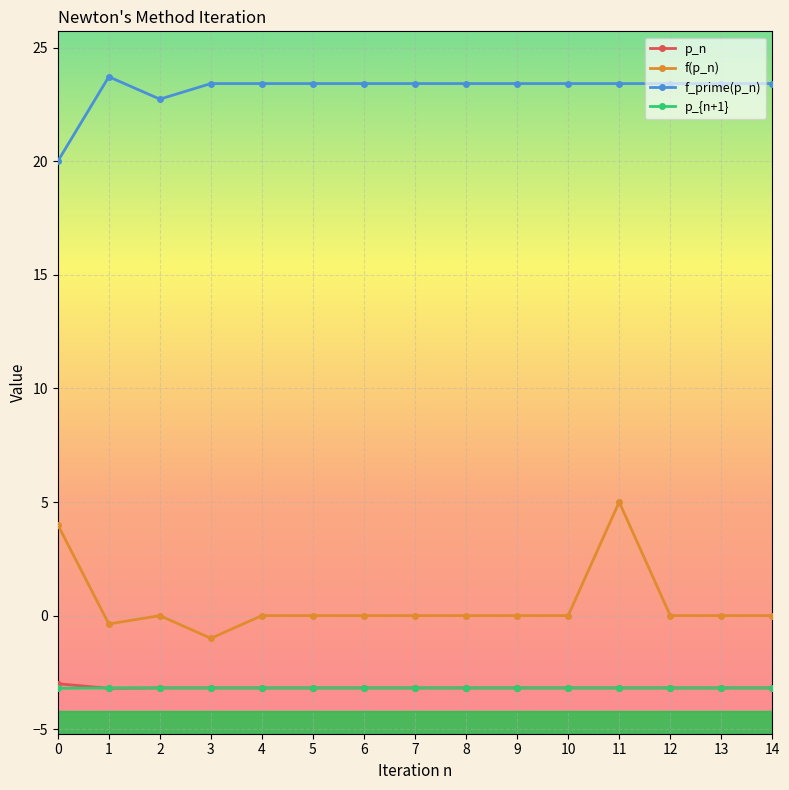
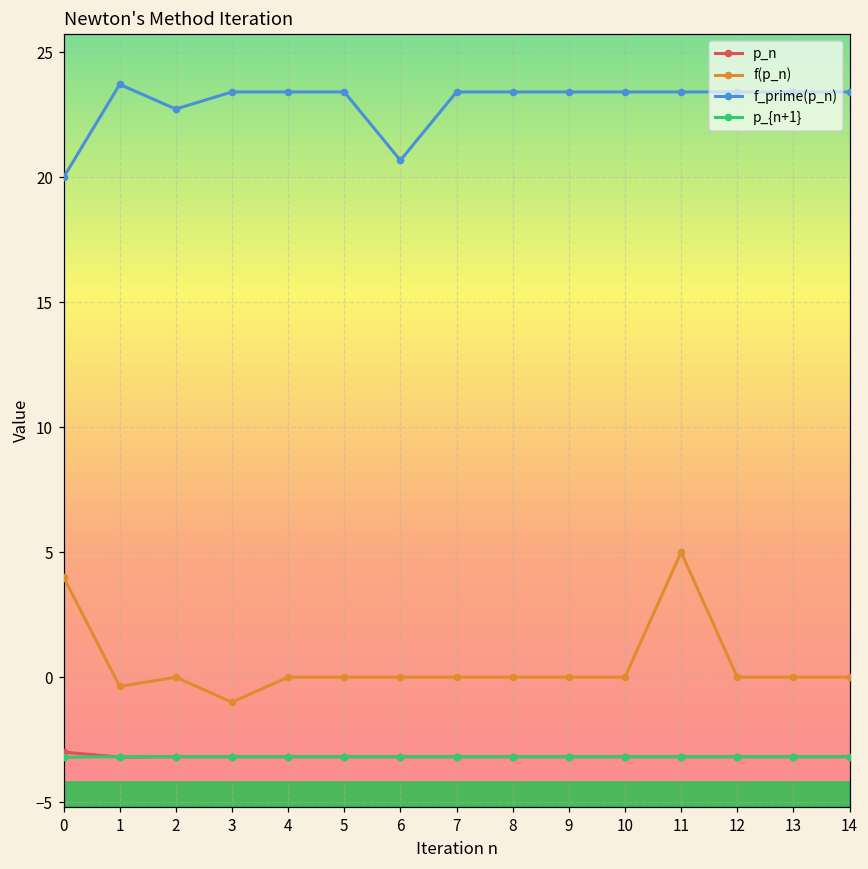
f_prime(p_n), 6: 23.4 -> 20.7
